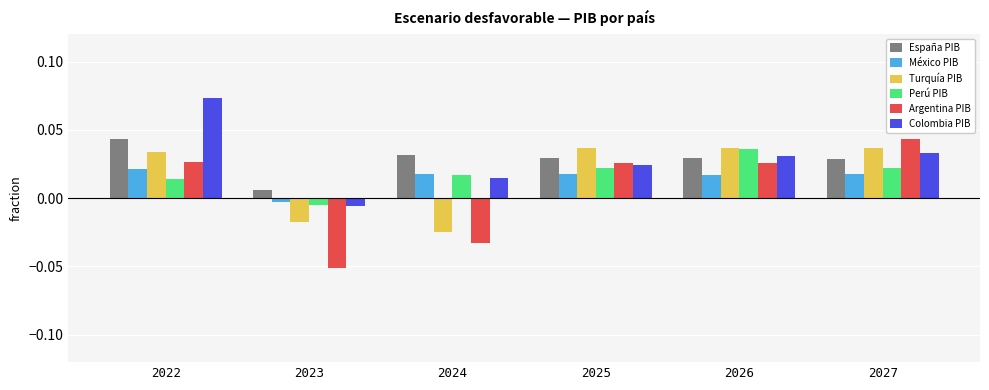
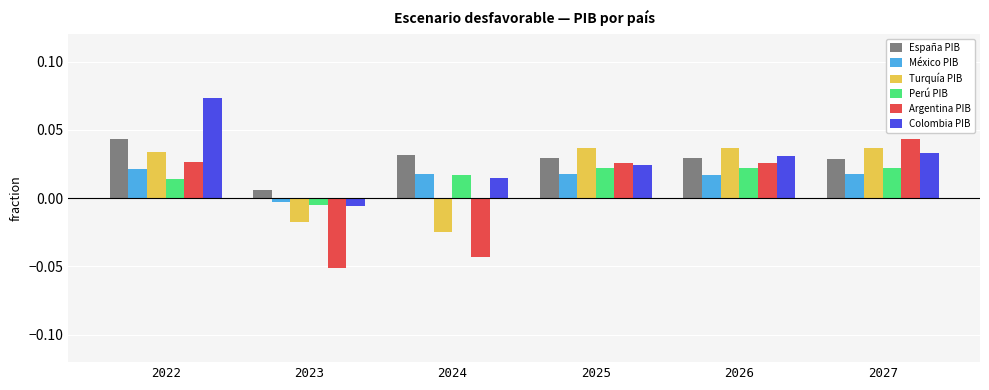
Argentina PIB, 2024: -0.033 -> -0.043
Perú PIB, 2026: 0.036 -> 0.022
